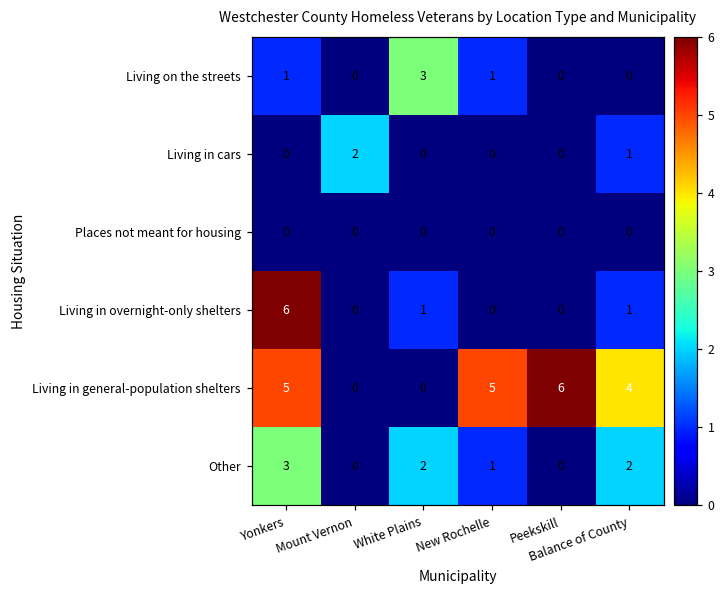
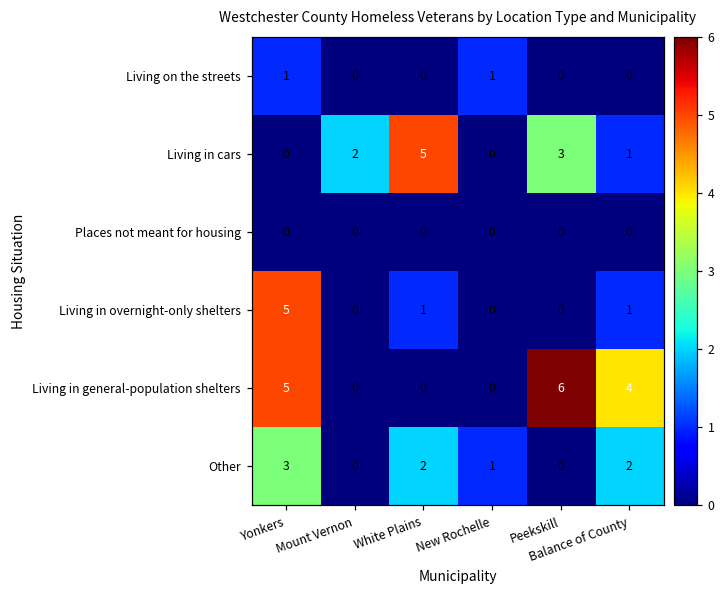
Living on the streets, White Plains: 3 -> 0
Living in cars, White Plains: 0 -> 5
Living in cars, Peekskill: 0 -> 3
Living in overnight-only shelters, Yonkers: 6 -> 5
Living in general-population shelters, New Rochelle: 5 -> 0
